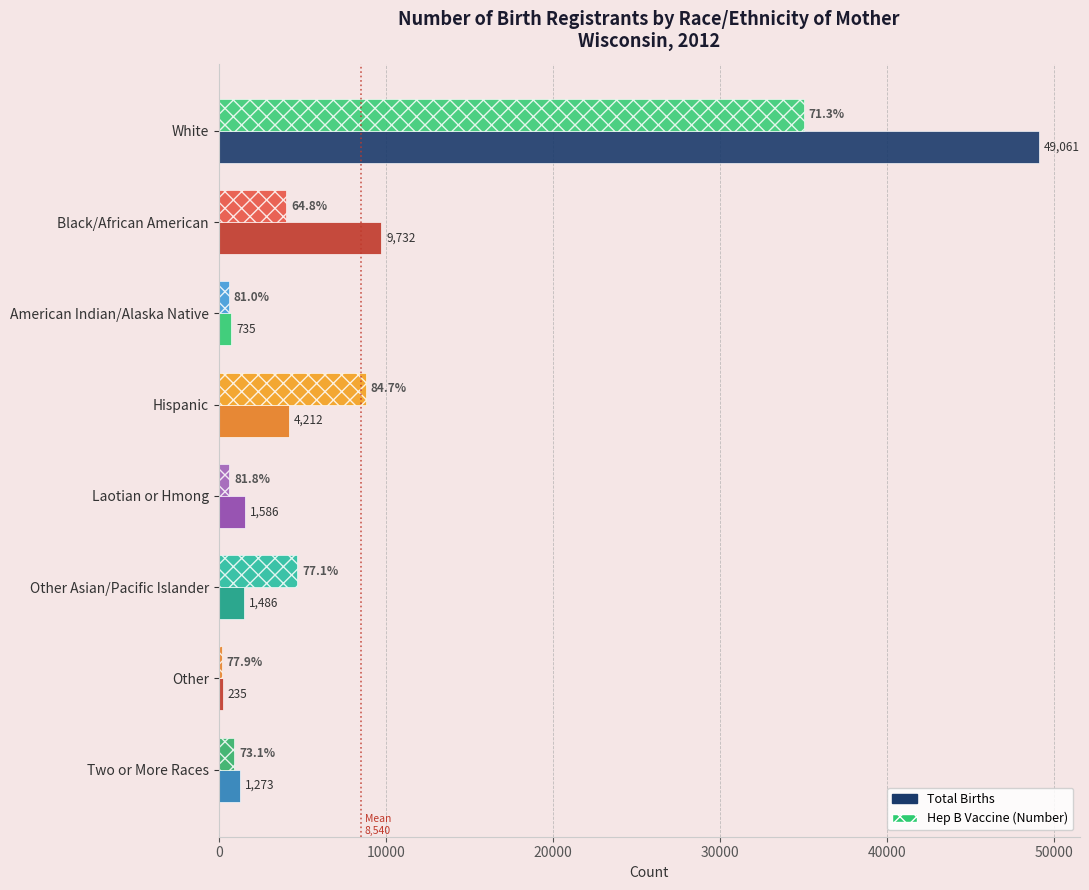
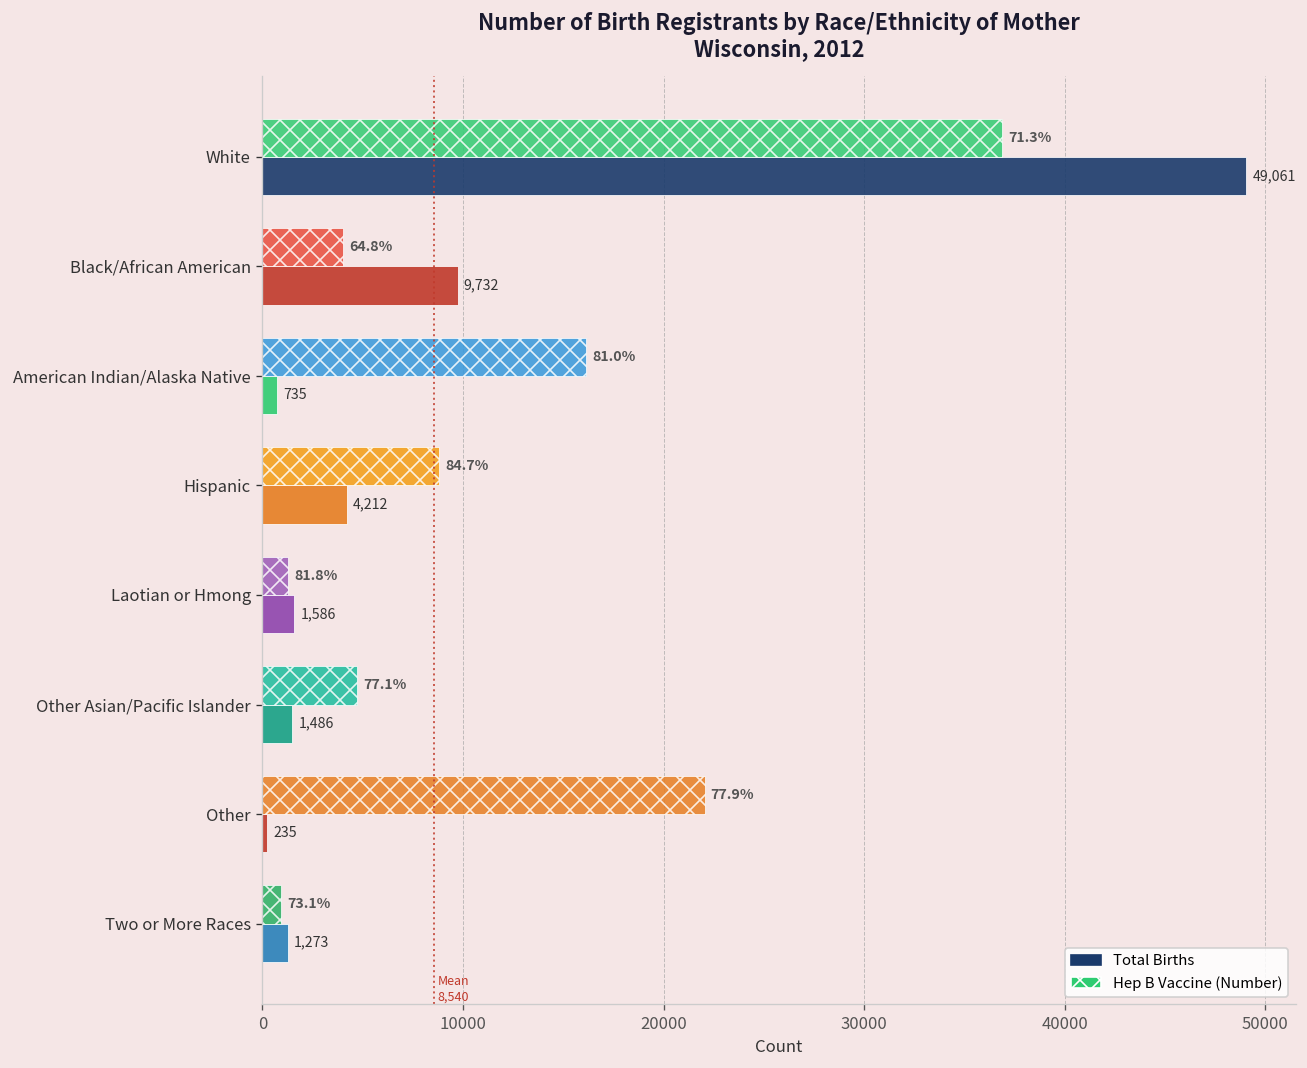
Hep B Vaccine (Number), White: 35000 -> 36900
Hep B Vaccine (Number), American Indian/Alaska Native: 600 -> 16100
Hep B Vaccine (Number), Laotian or Hmong: 600 -> 1300
Hep B Vaccine (Number), Other: 200 -> 22000
